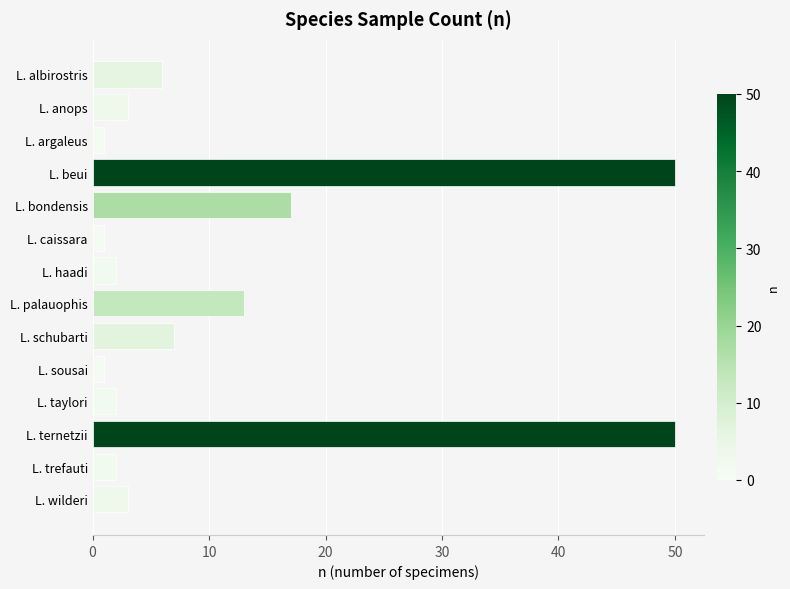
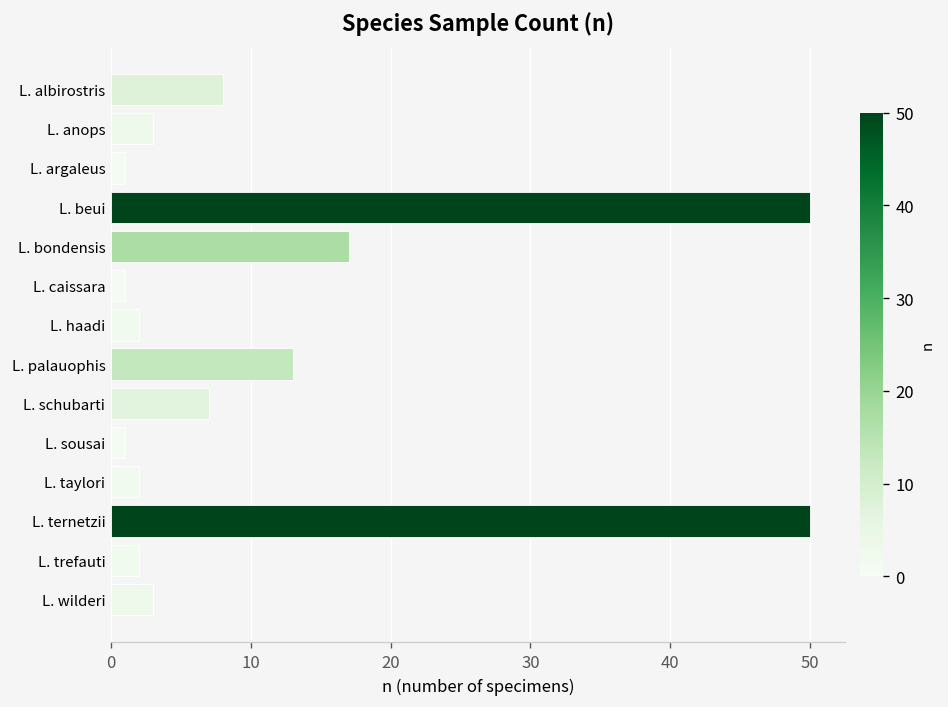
L. albirostris: 6 -> 8
